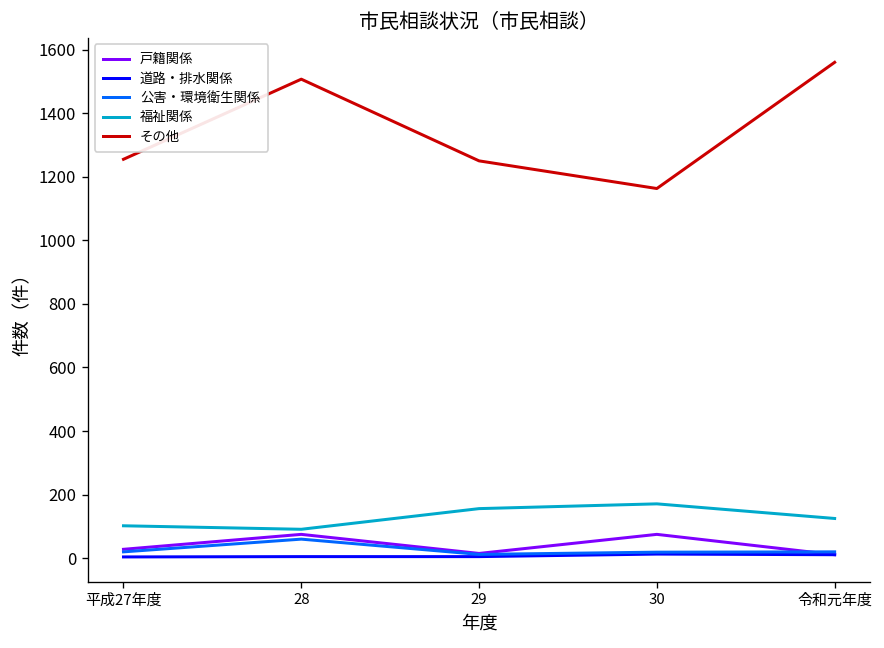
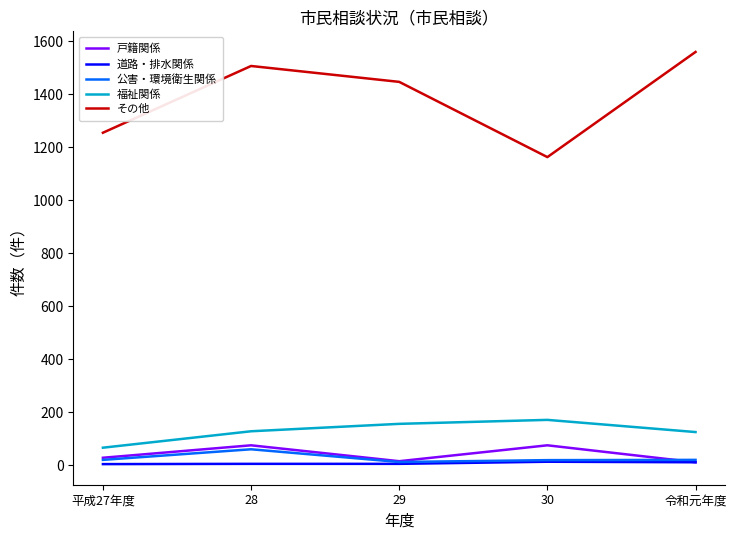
福祉関係, 平成27年度: 100 -> 70
福祉関係, 28: 90 -> 130
その他, 29: 1250 -> 1450
